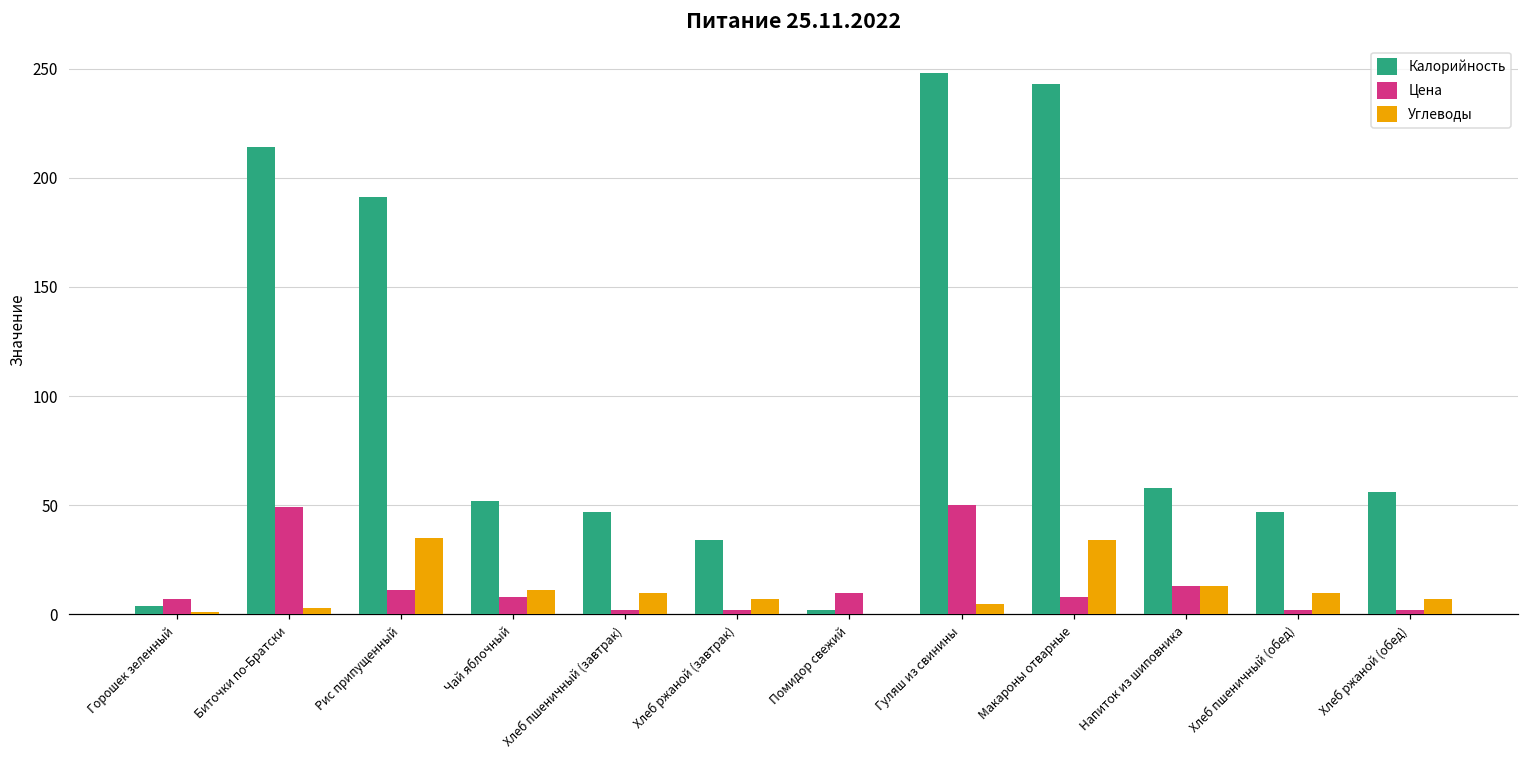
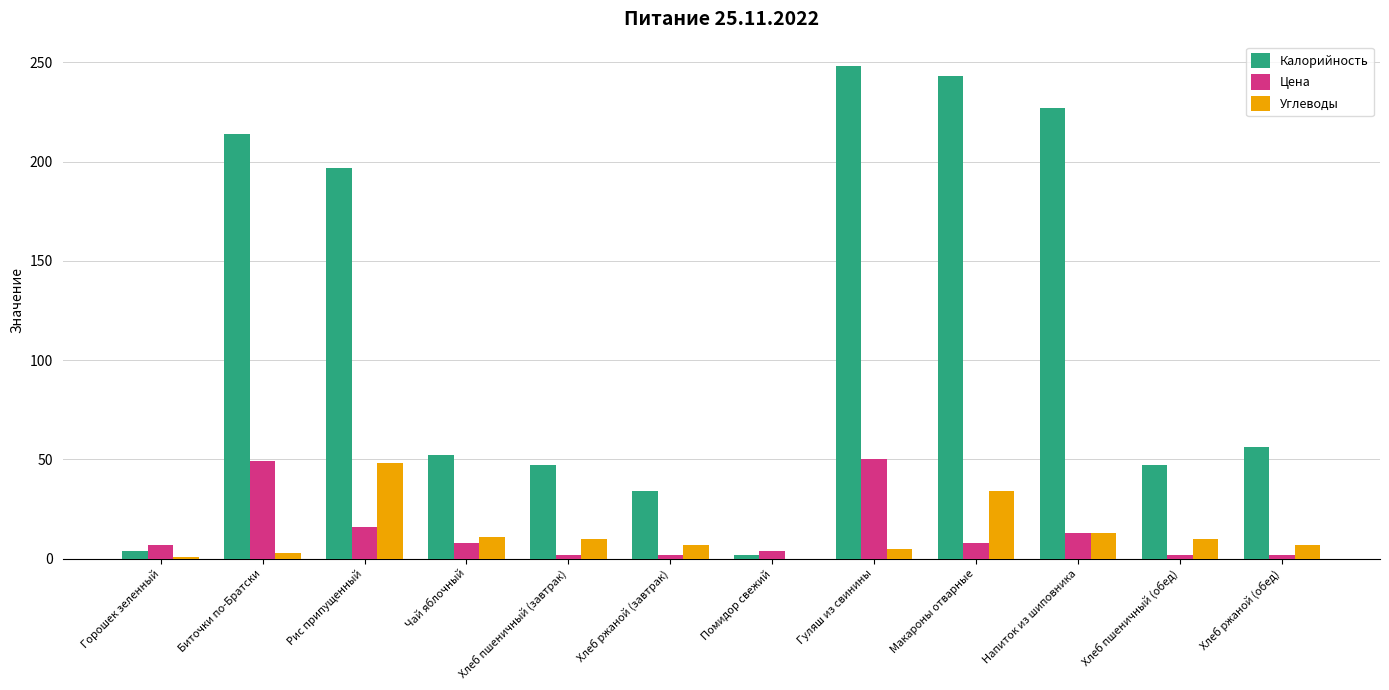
Калорийность, Рис припущенный: 191 -> 197
Цена, Рис припущенный: 11 -> 16
Углеводы, Рис припущенный: 35 -> 48
Цена, Помидор свежий: 10 -> 4
Калорийность, Напиток из шиповника: 58 -> 227
